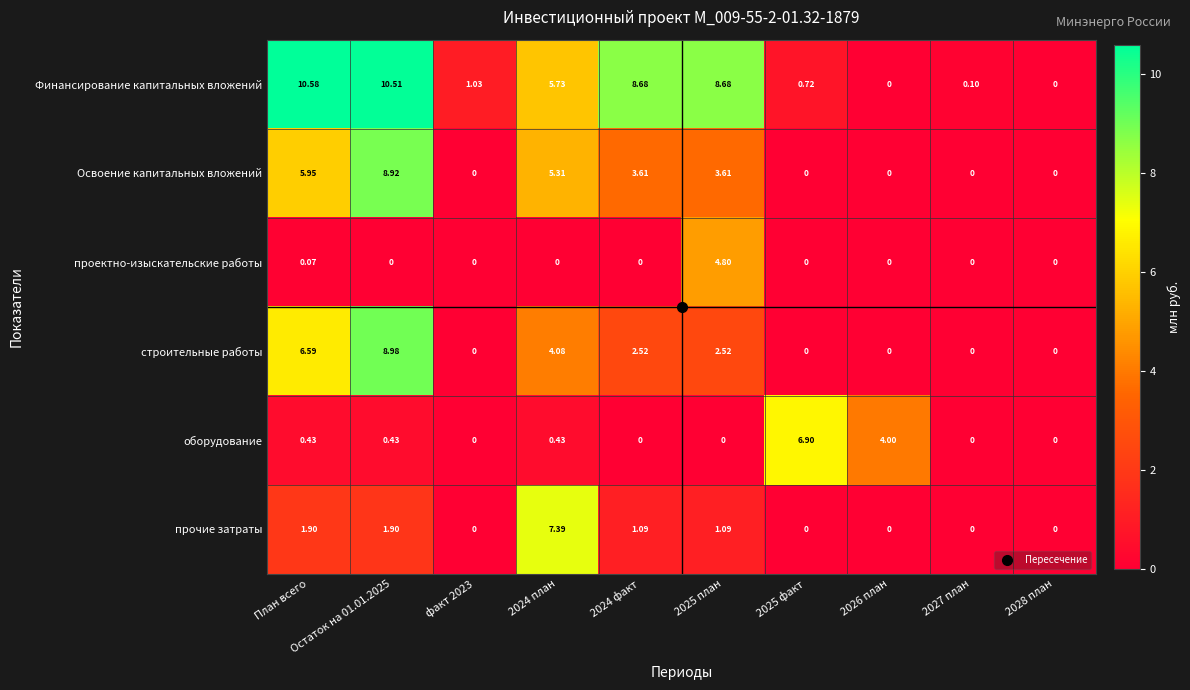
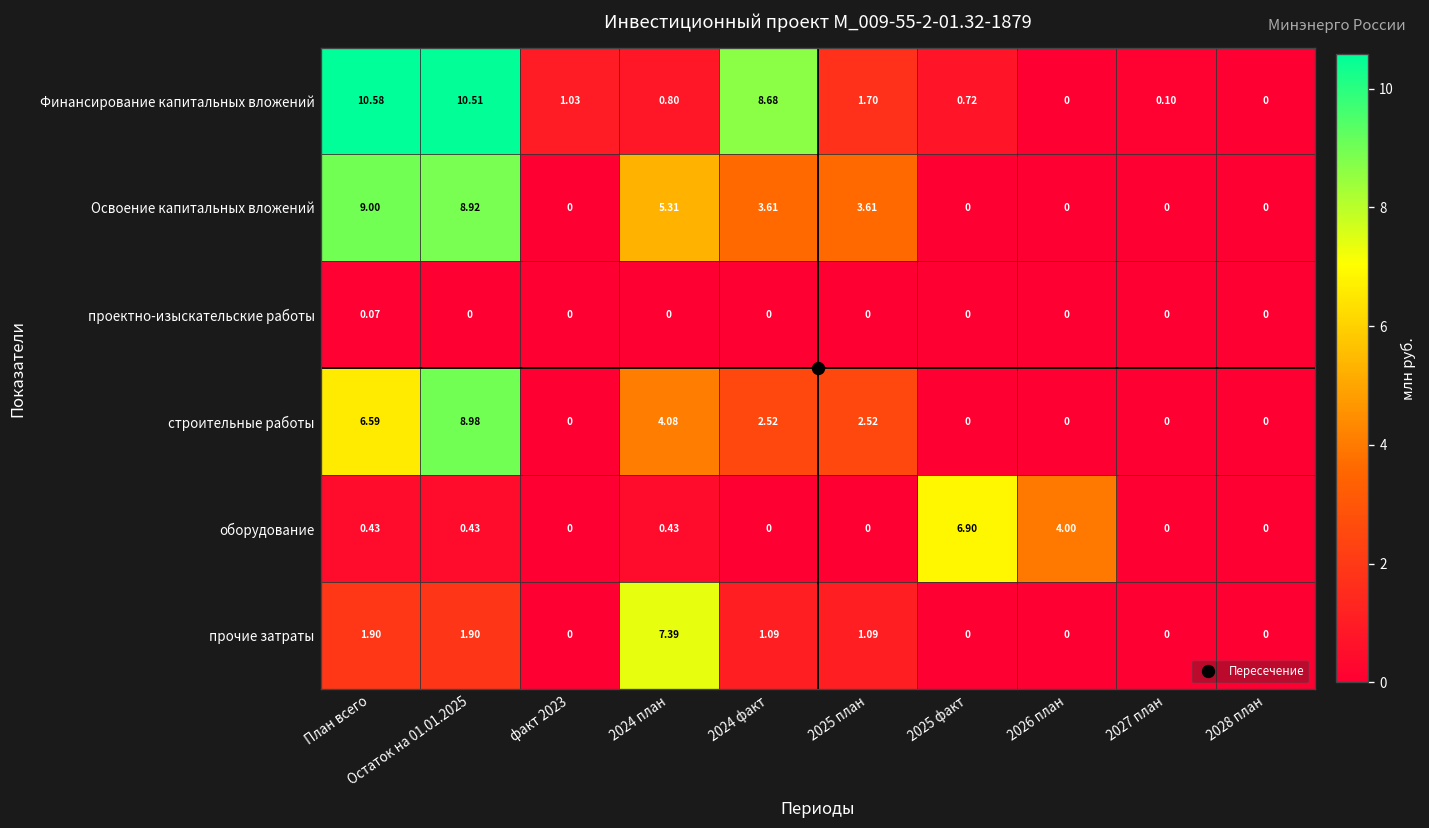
Финансирование капитальных вложений, 2024 план: 5.73 -> 0.80
Финансирование капитальных вложений, 2025 план: 8.68 -> 1.70
Освоение капитальных вложений, План всего: 5.95 -> 9.00
проектно-изыскательские работы, 2025 план: 4.80 -> 0
